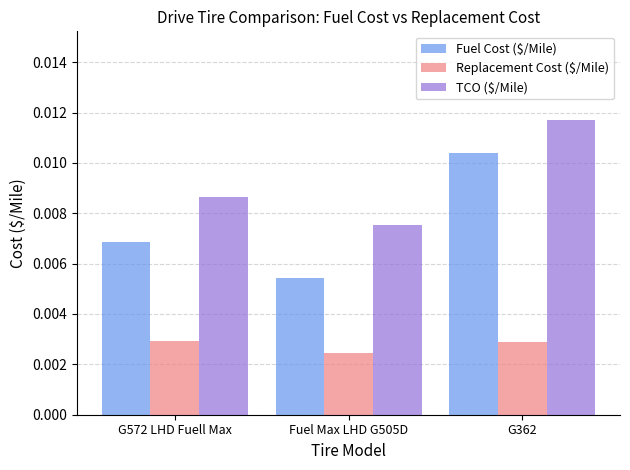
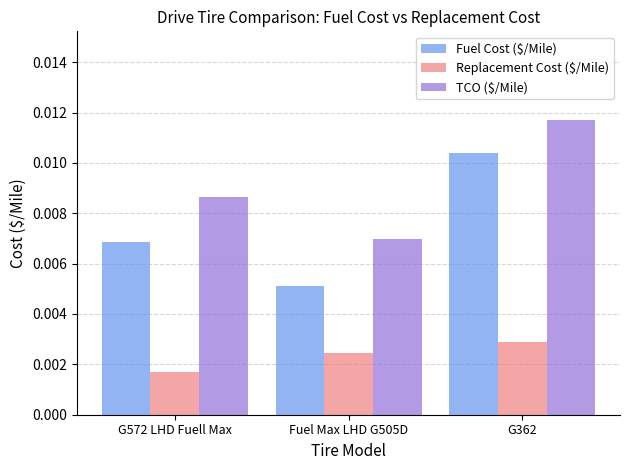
Replacement Cost ($/Mile), G572 LHD Fuell Max: 0.0029 -> 0.0017
Fuel Cost ($/Mile), Fuel Max LHD G505D: 0.0054 -> 0.0051
TCO ($/Mile), Fuel Max LHD G505D: 0.0076 -> 0.0070
